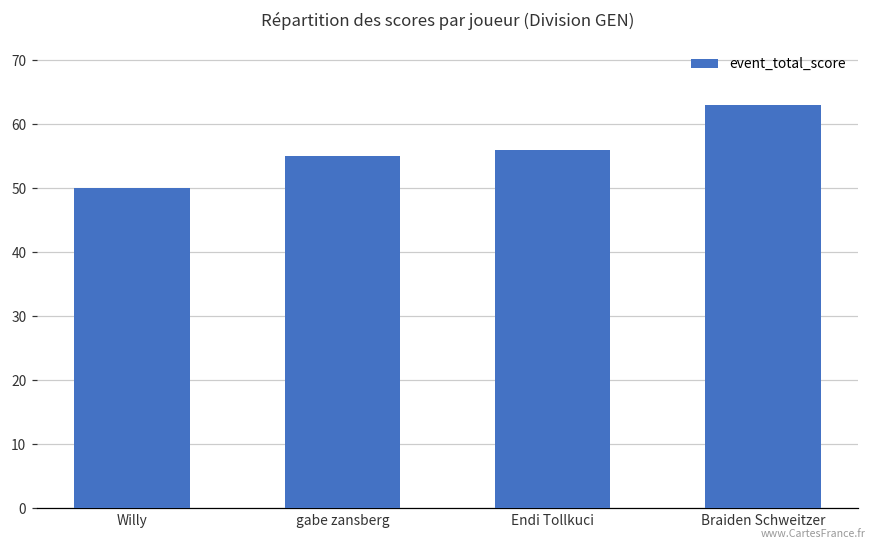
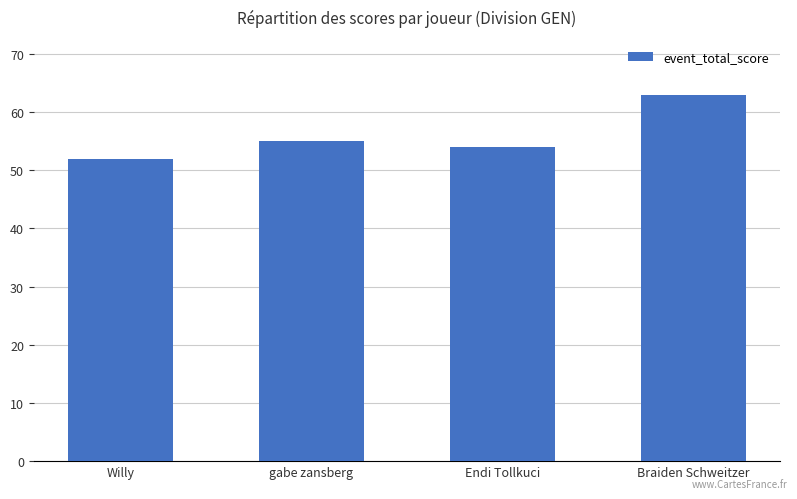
Willy: 50 -> 52
Endi Tollkuci: 56 -> 54
